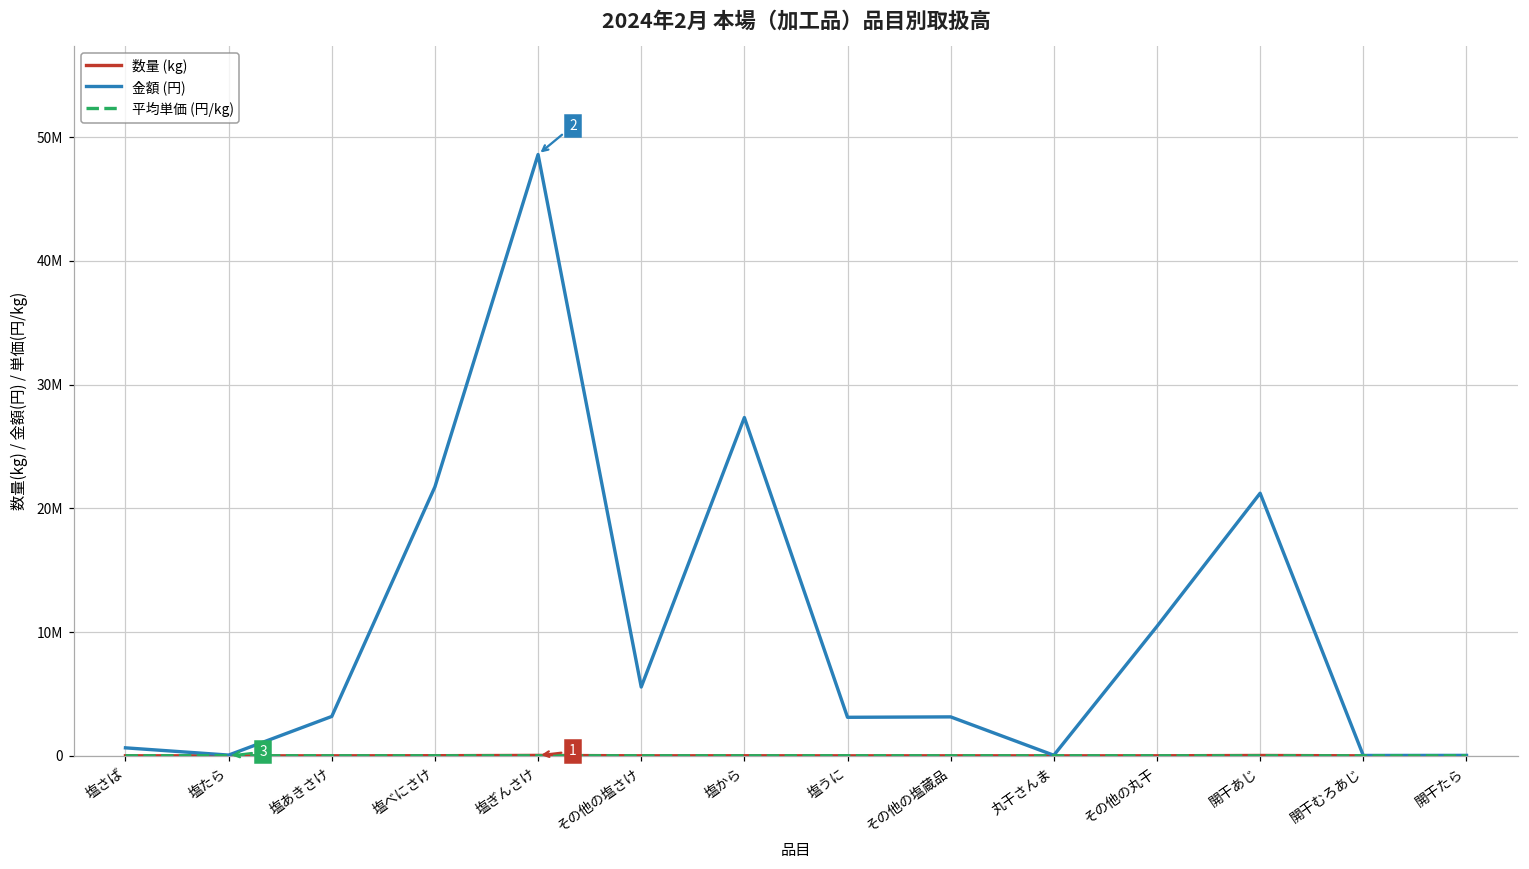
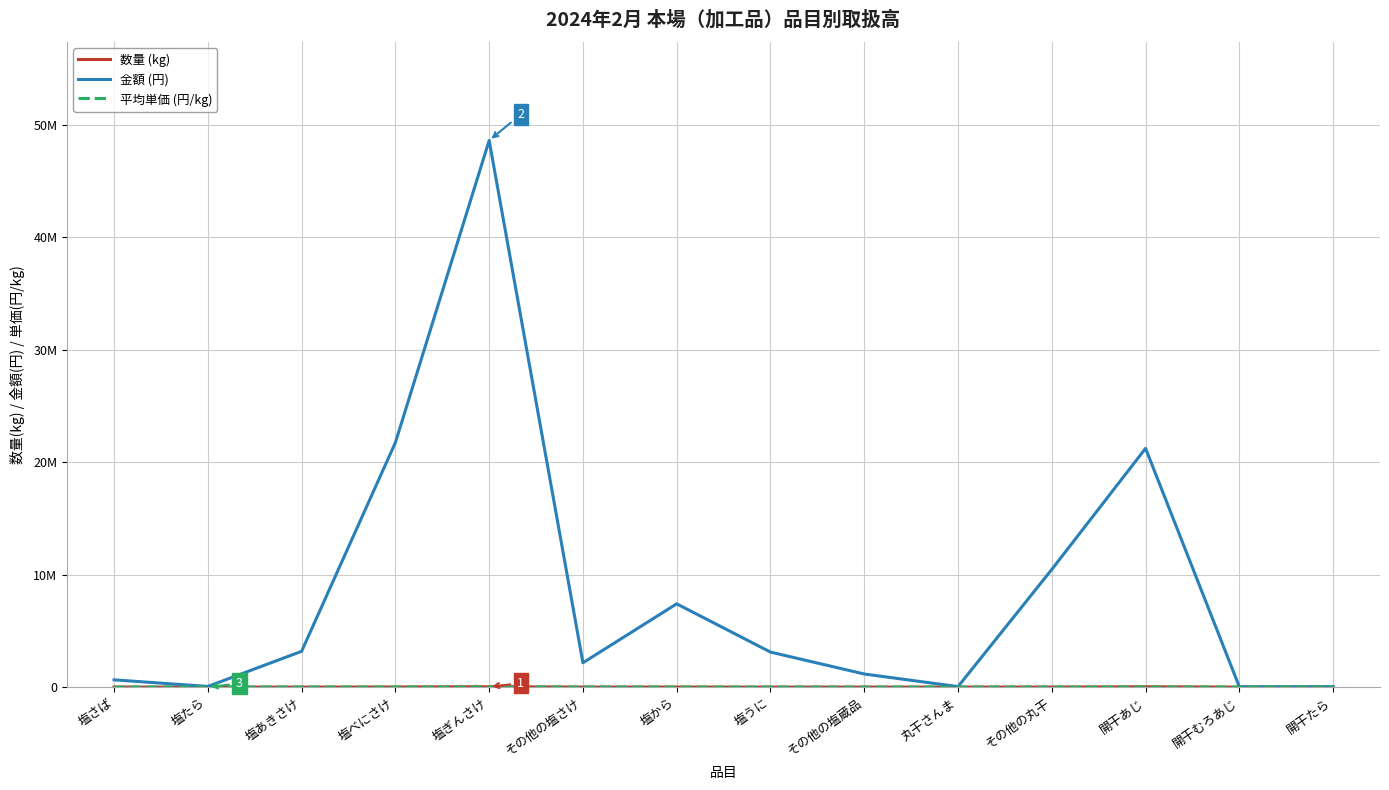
金額 (円), その他の塩さけ: 5600000 -> 2200000
金額 (円), 塩から: 27300000 -> 7400000
金額 (円), その他の塩蔵品: 3100000 -> 1200000
